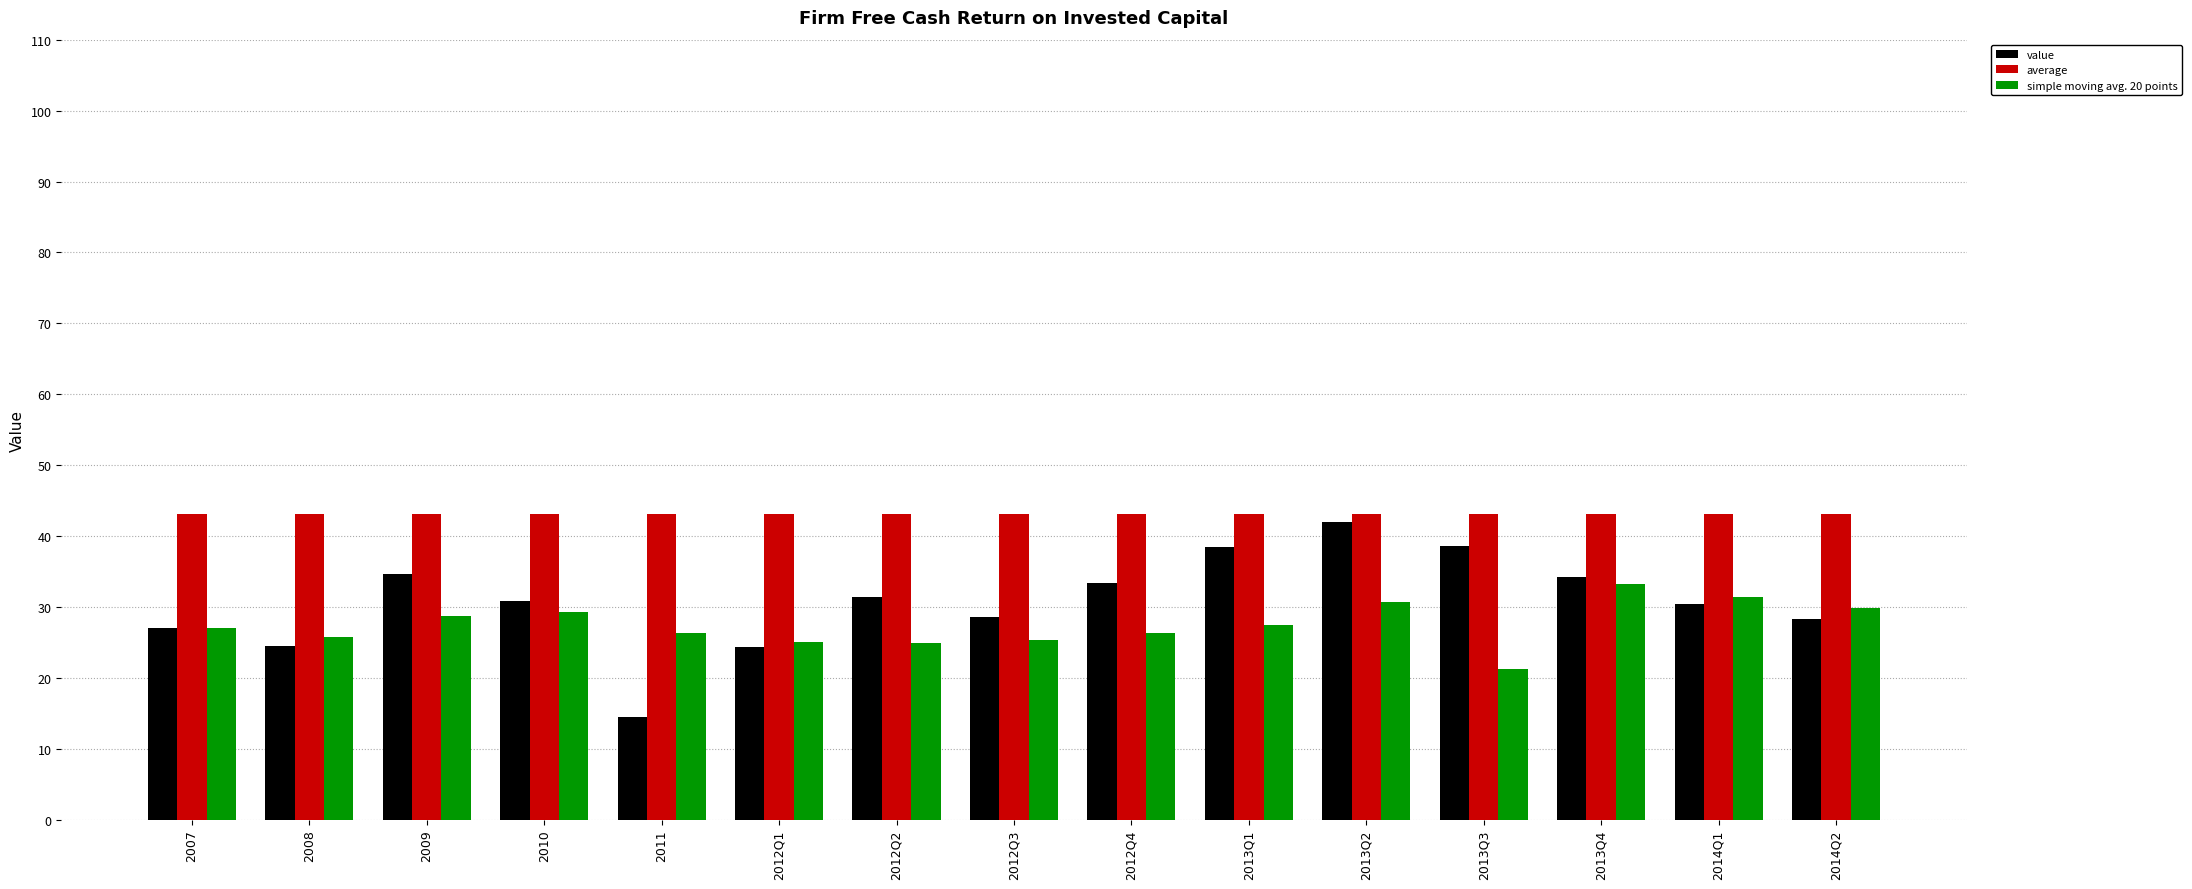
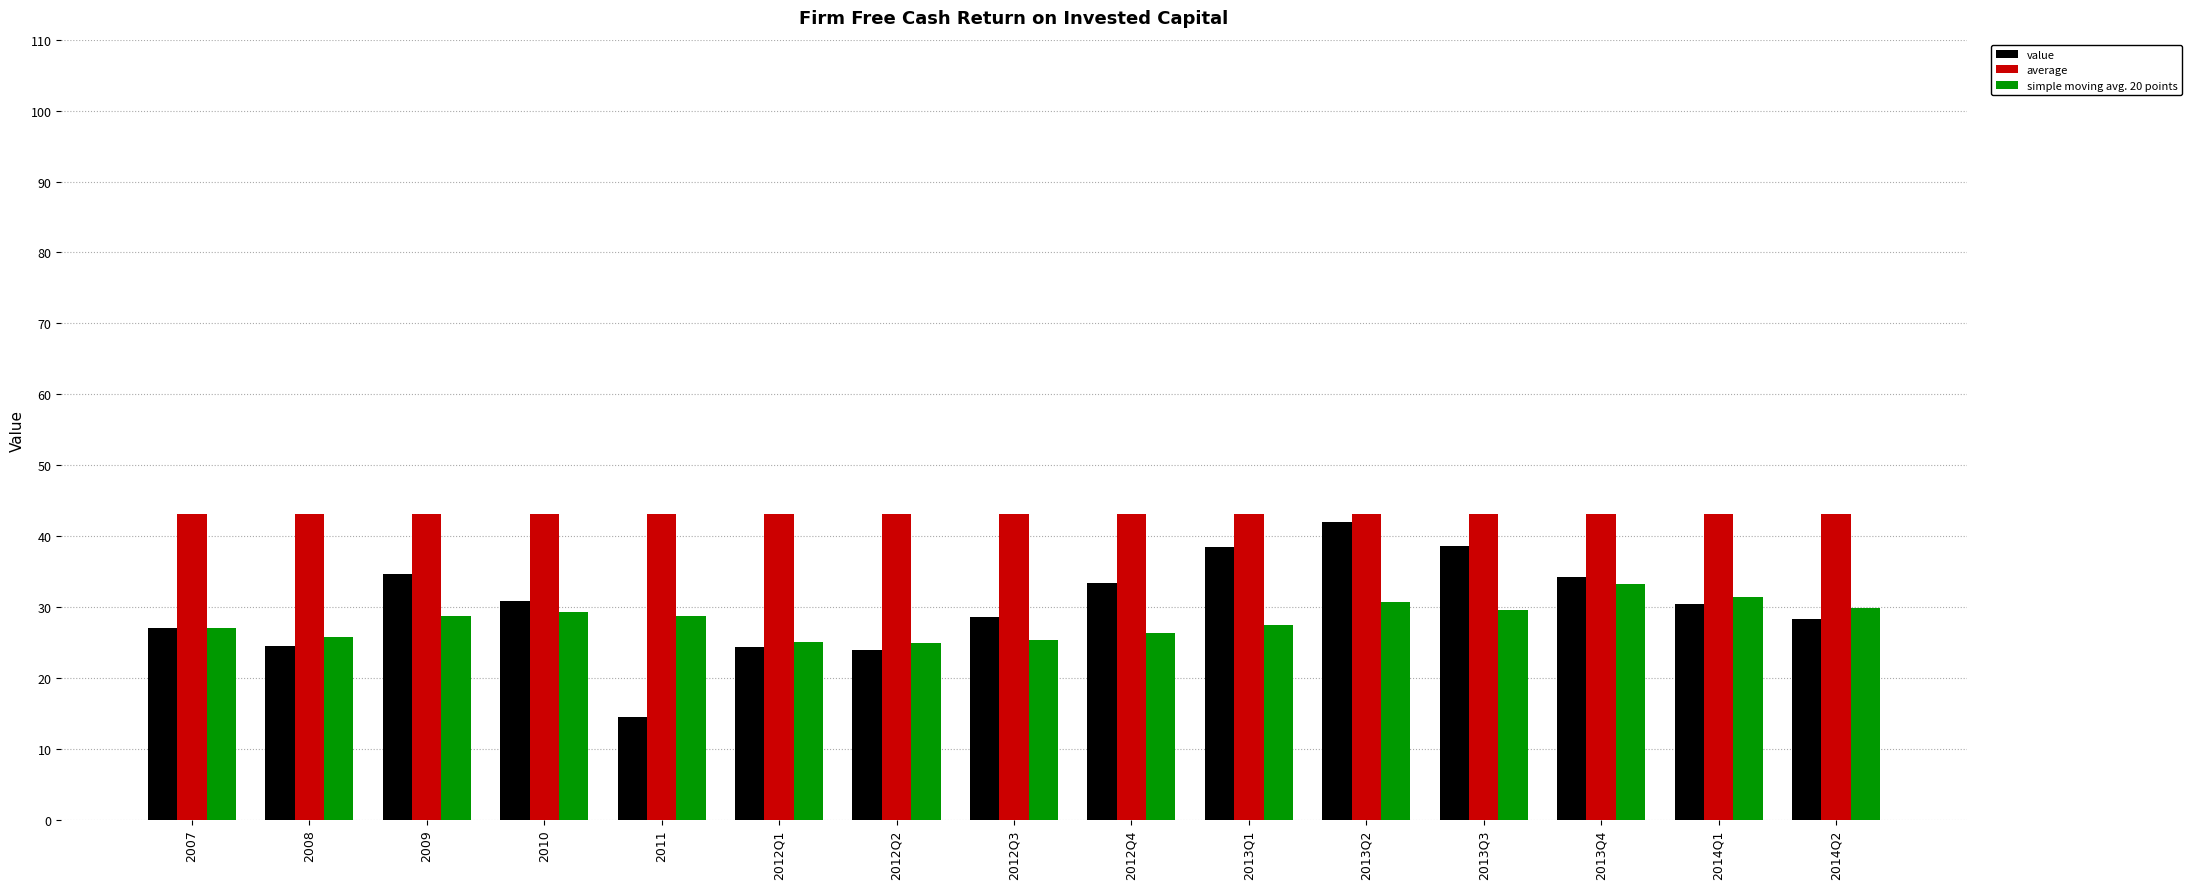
simple moving avg. 20 points, 2011: 26 -> 29
value, 2012Q2: 31 -> 24
simple moving avg. 20 points, 2013Q3: 21 -> 30
